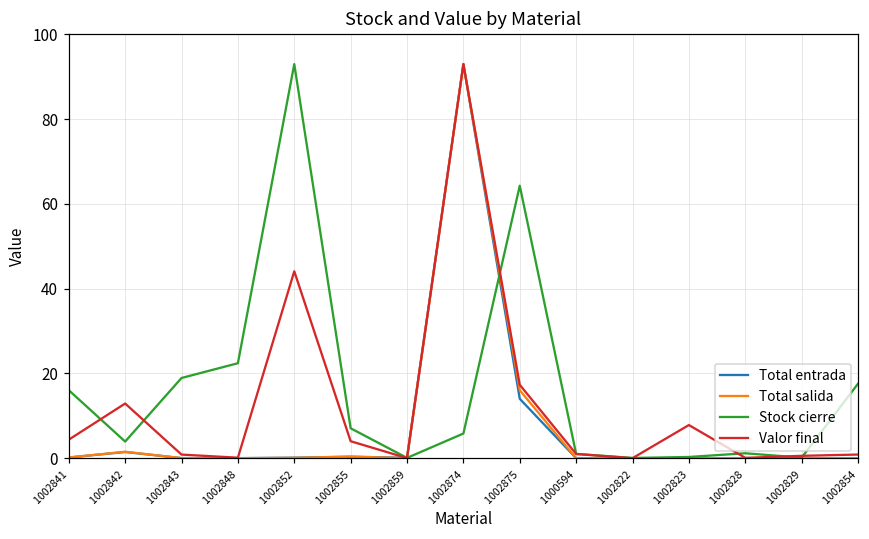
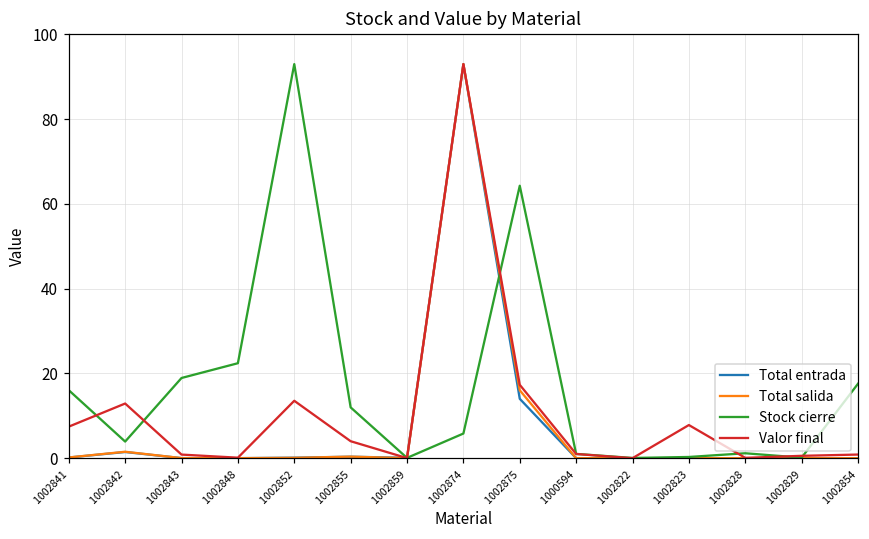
Valor final, 1002841: 4 -> 7
Valor final, 1002852: 44 -> 14
Stock cierre, 1002855: 7 -> 12
